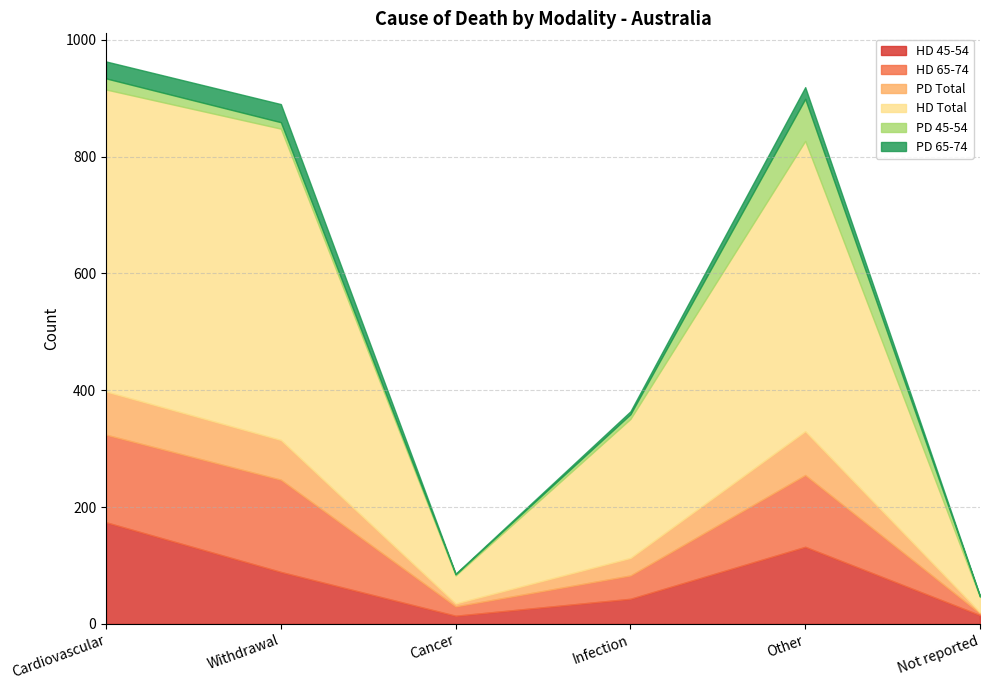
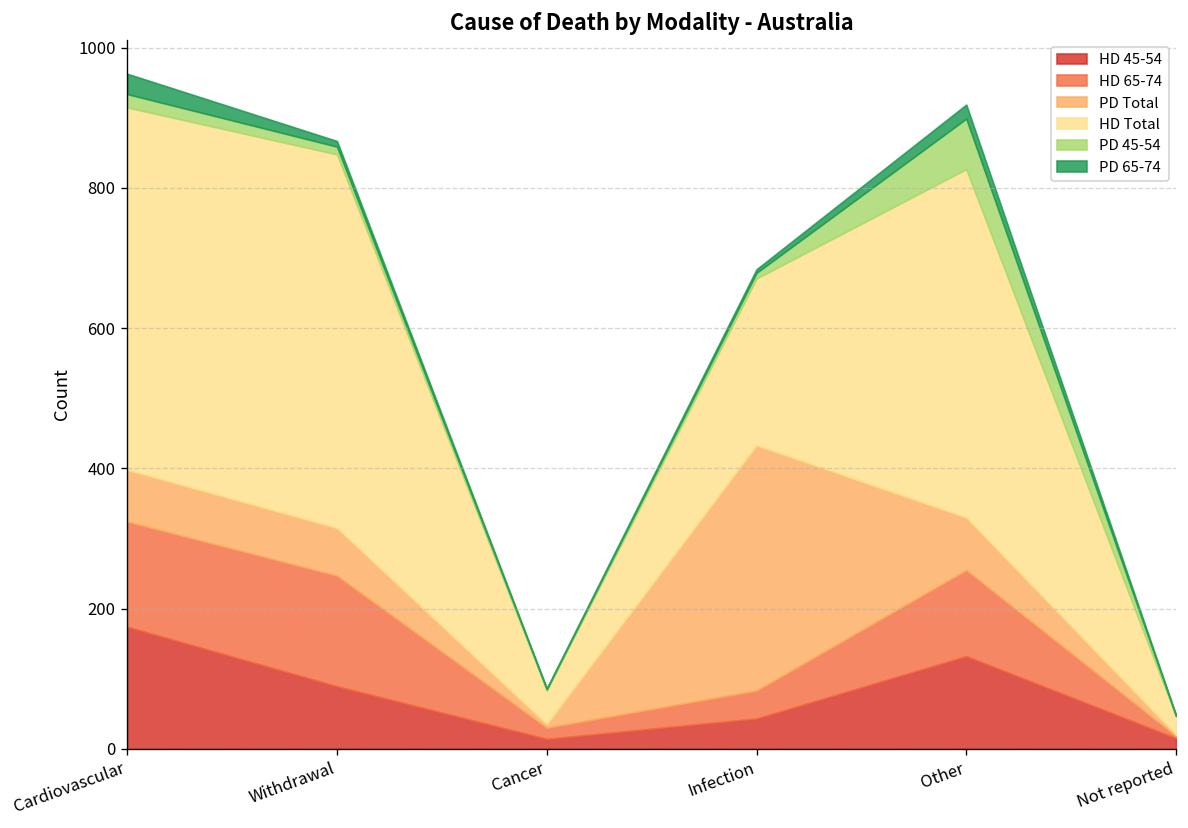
PD 65-74, Withdrawal: 30 -> 10
PD Total, Infection: 30 -> 350
